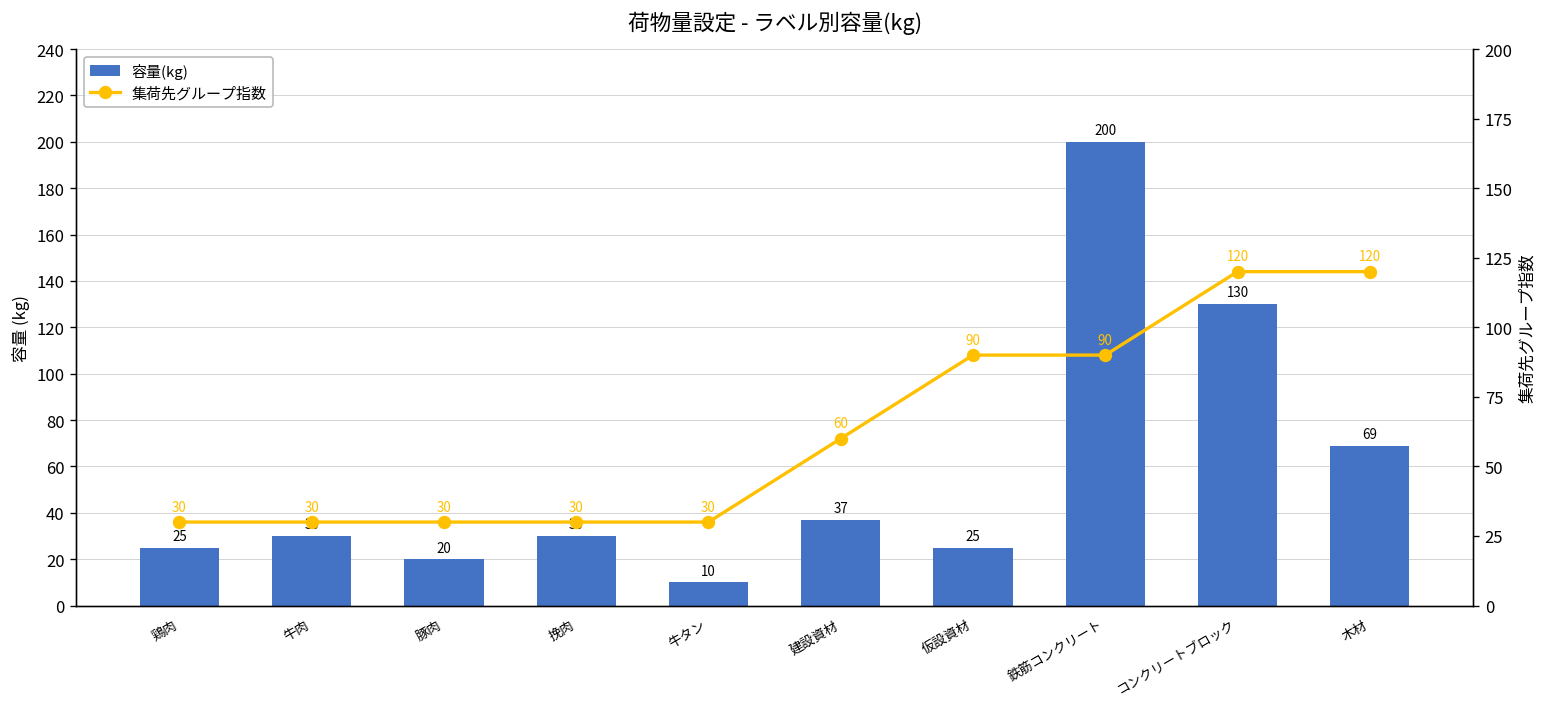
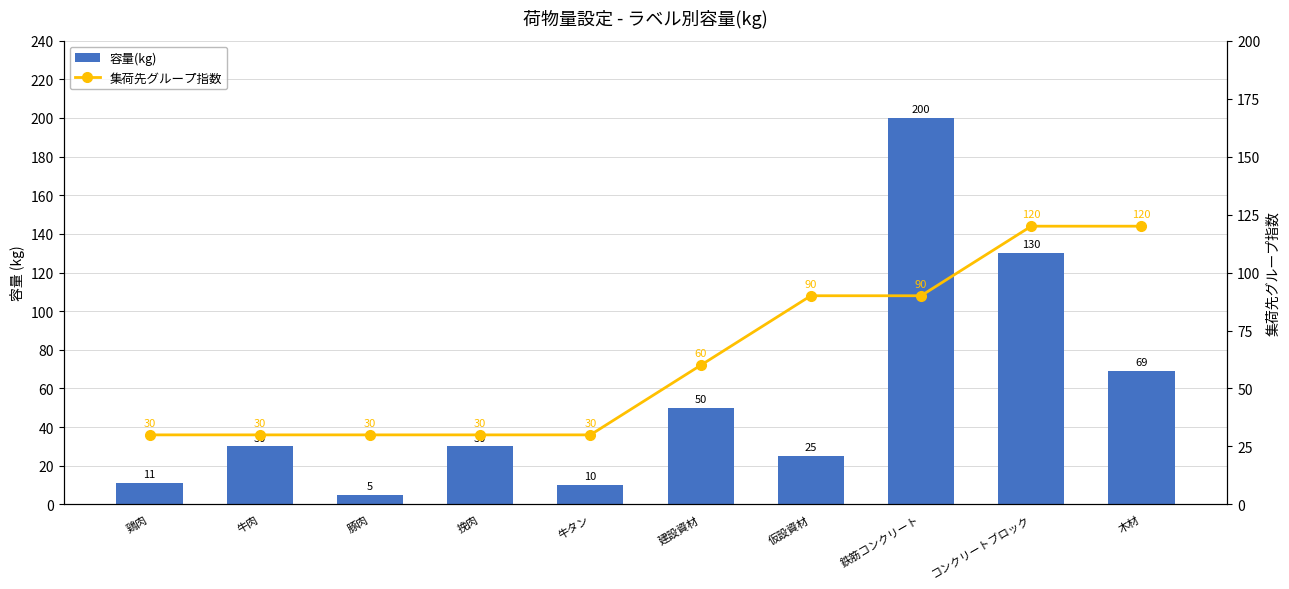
容量(kg), 鶏肉: 25 -> 11
容量(kg), 豚肉: 20 -> 5
容量(kg), 建設資材: 37 -> 50
